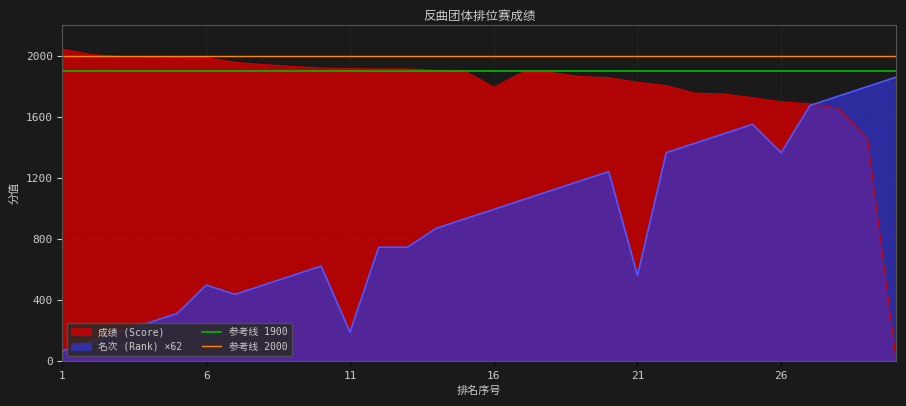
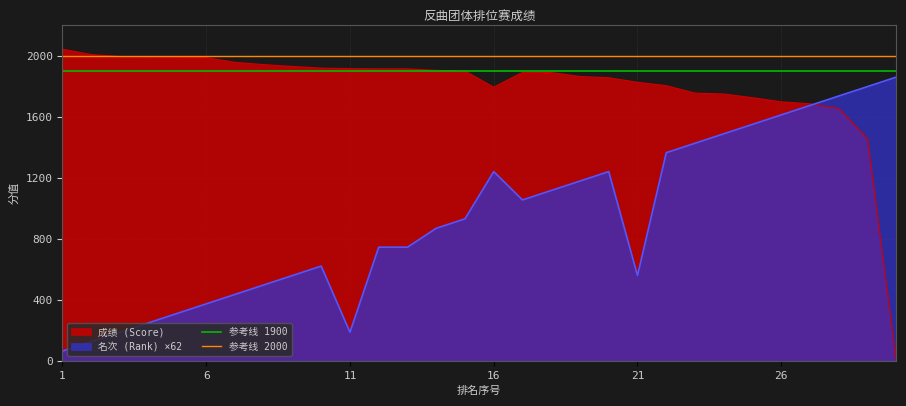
名次 (Rank) ×62, 6: 500 -> 370
名次 (Rank) ×62, 16: 990 -> 1240
名次 (Rank) ×62, 26: 1360 -> 1610
